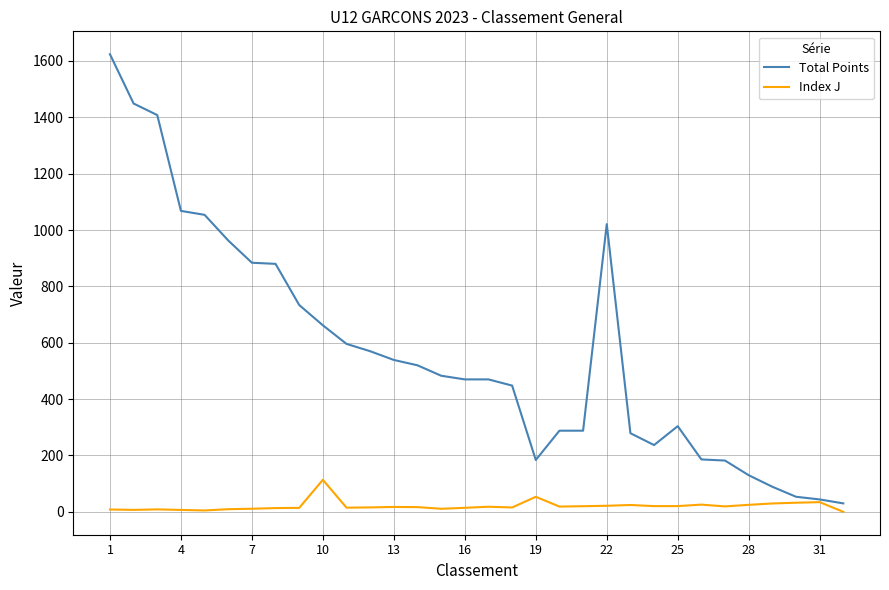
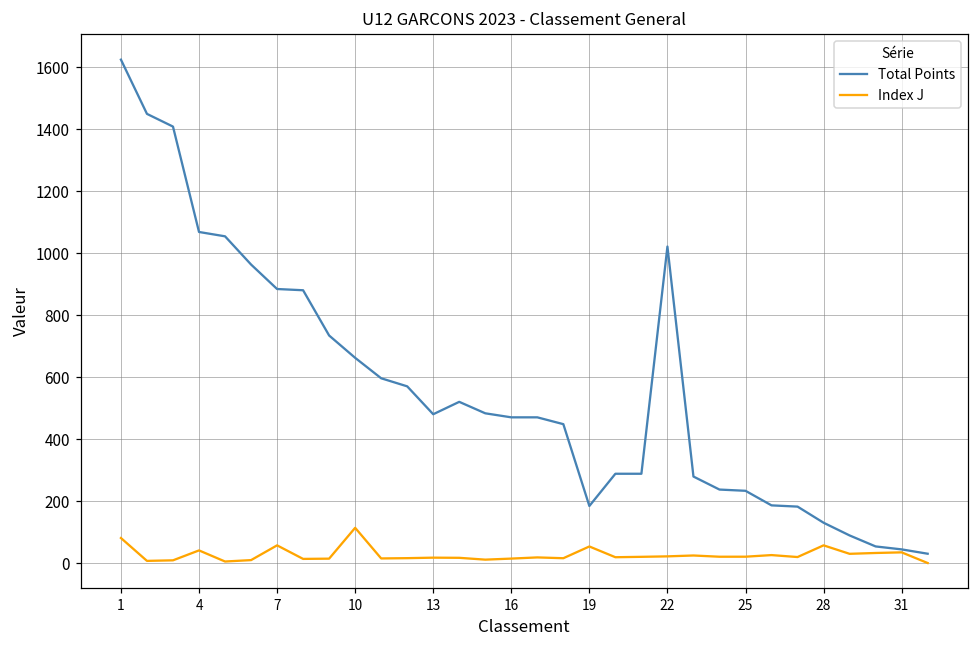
Index J, 1: 10 -> 80
Index J, 4: 10 -> 40
Index J, 7: 10 -> 60
Total Points, 13: 540 -> 480
Total Points, 25: 300 -> 230
Index J, 28: 20 -> 60
